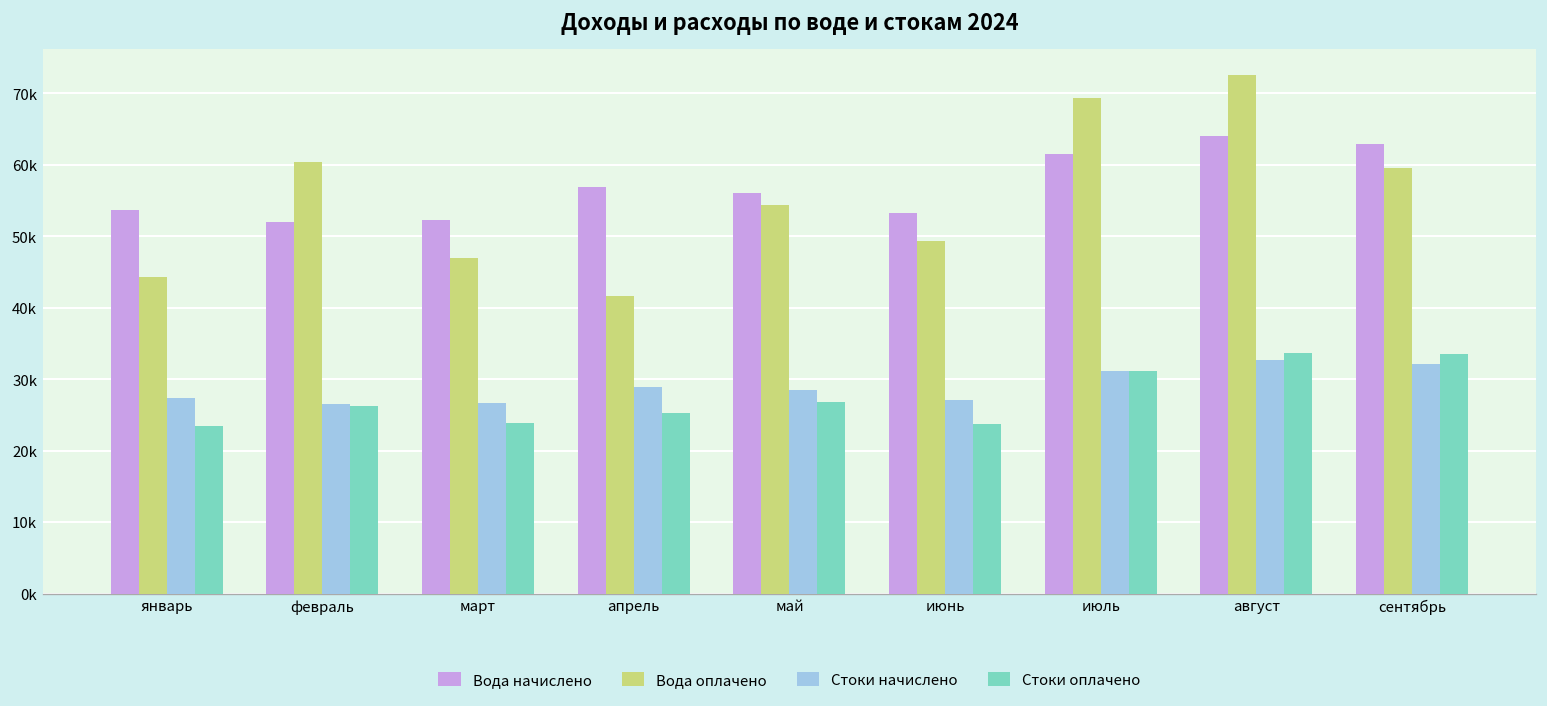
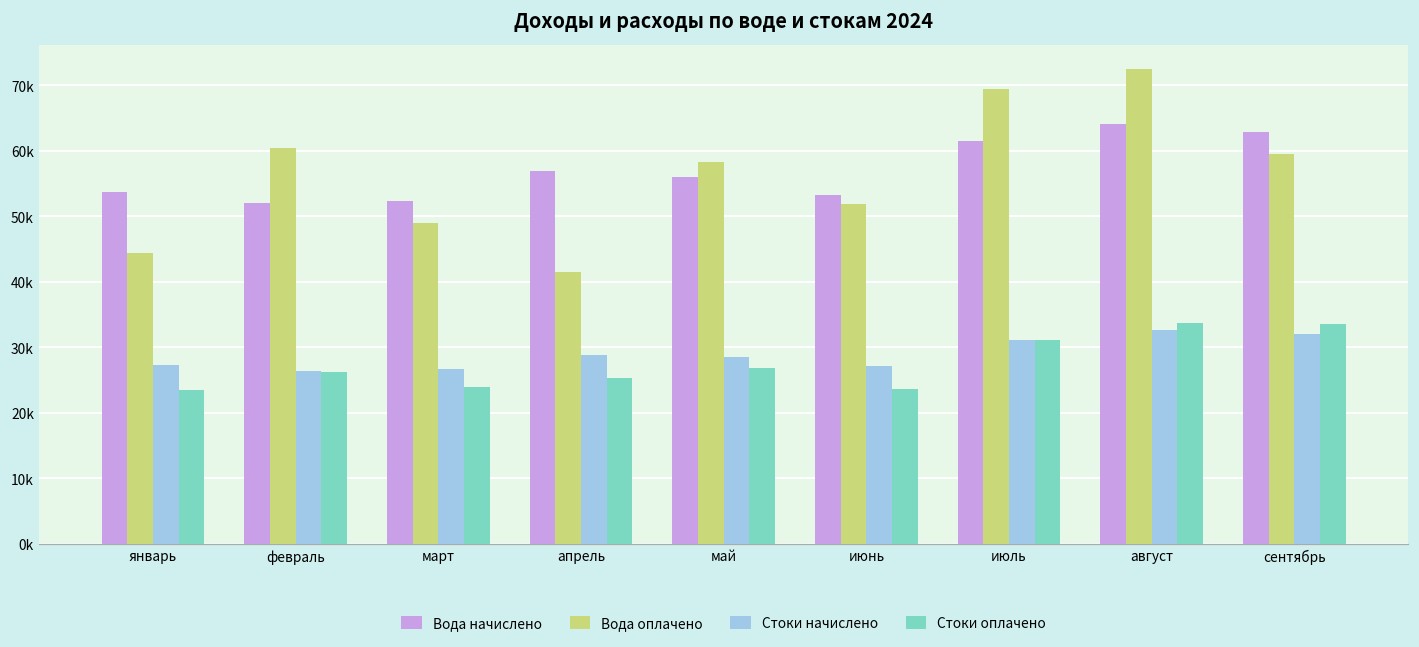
Вода оплачено, март: 47000 -> 49000
Вода оплачено, май: 54000 -> 58000
Вода оплачено, июнь: 49000 -> 52000
